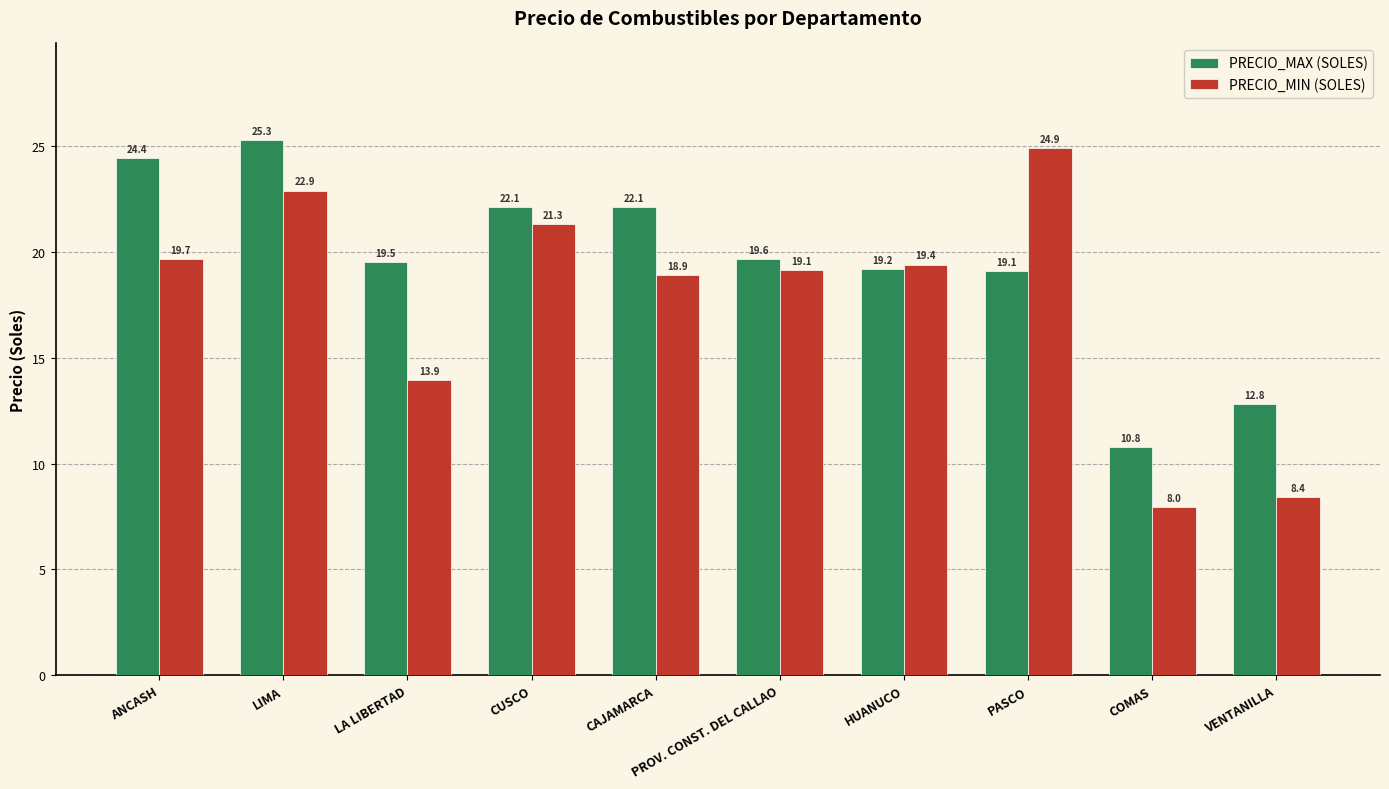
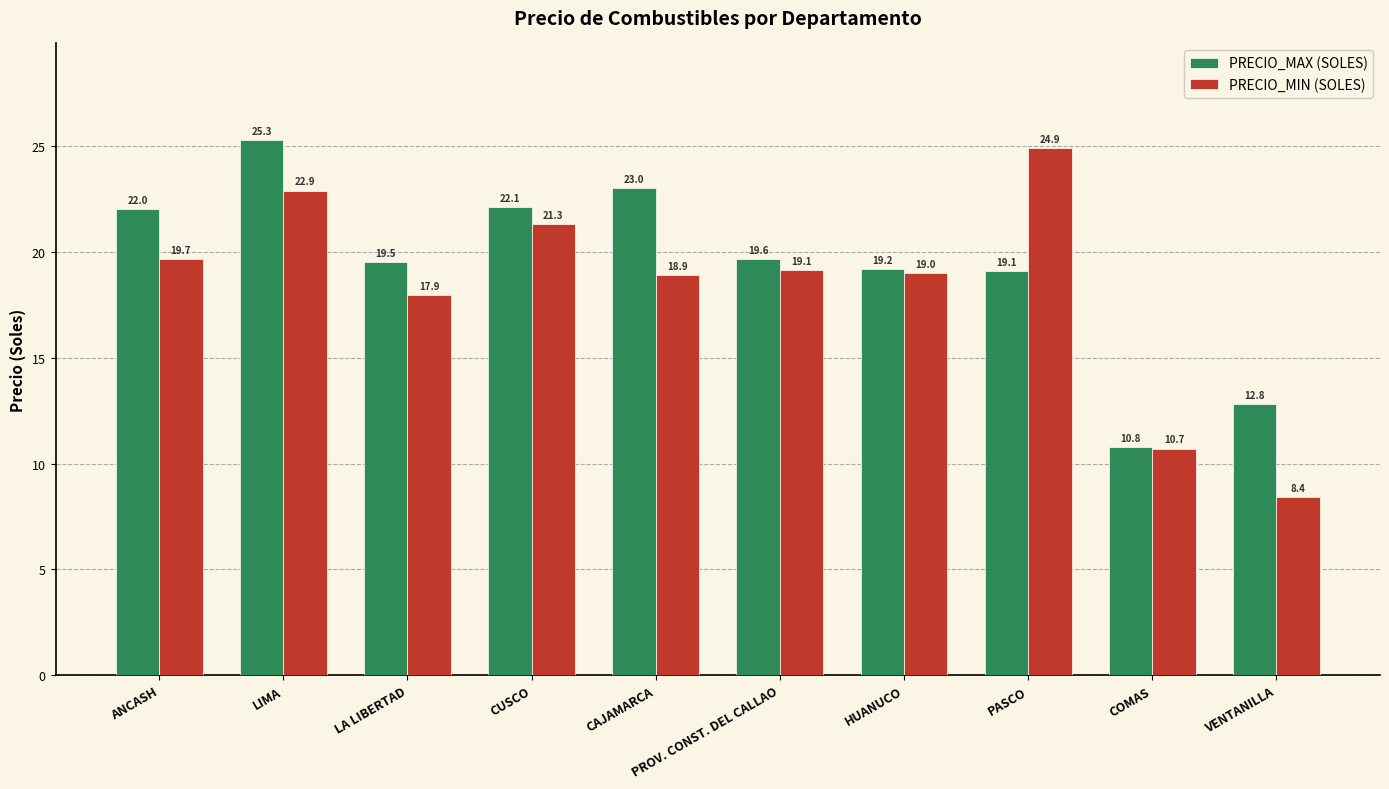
PRECIO_MAX (SOLES), ANCASH: 24.4 -> 22.0
PRECIO_MIN (SOLES), LA LIBERTAD: 13.9 -> 17.9
PRECIO_MAX (SOLES), CAJAMARCA: 22.1 -> 23.0
PRECIO_MIN (SOLES), HUANUCO: 19.4 -> 19.0
PRECIO_MIN (SOLES), COMAS: 8.0 -> 10.7
